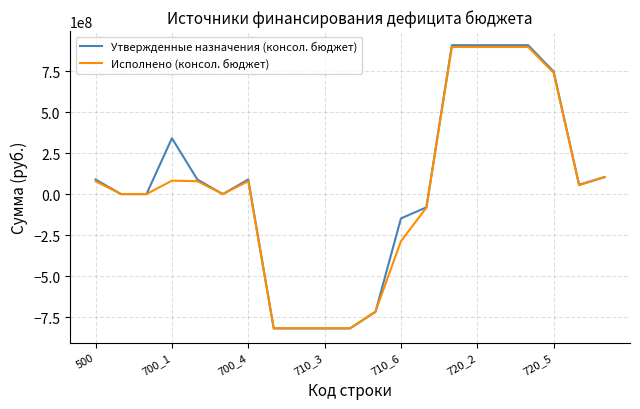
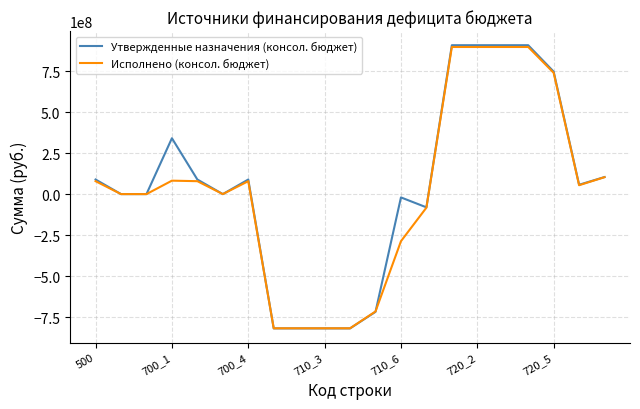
Утвержденные назначения (консол. бюджет), 710_6: -150000000 -> -20000000
